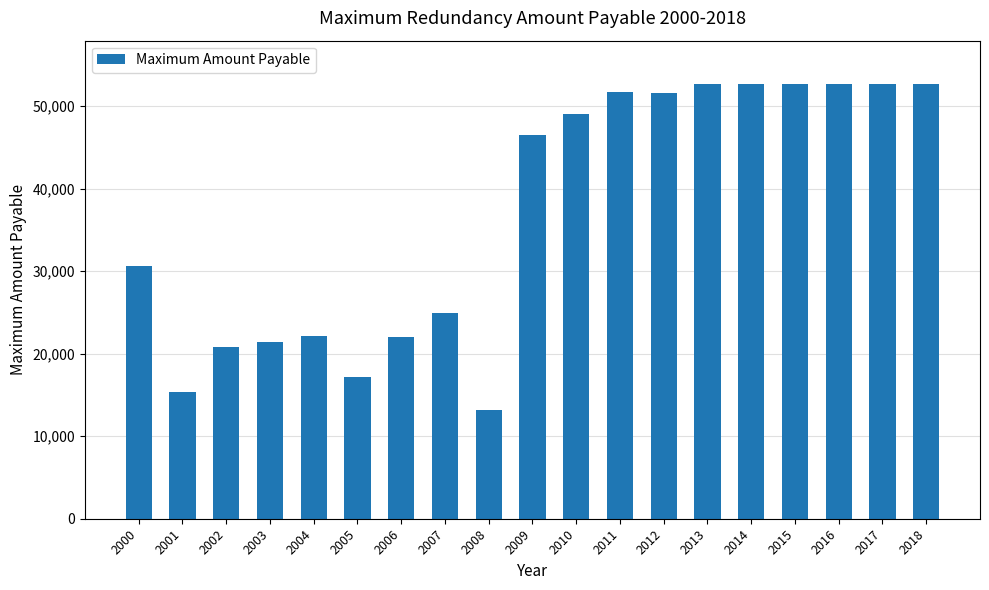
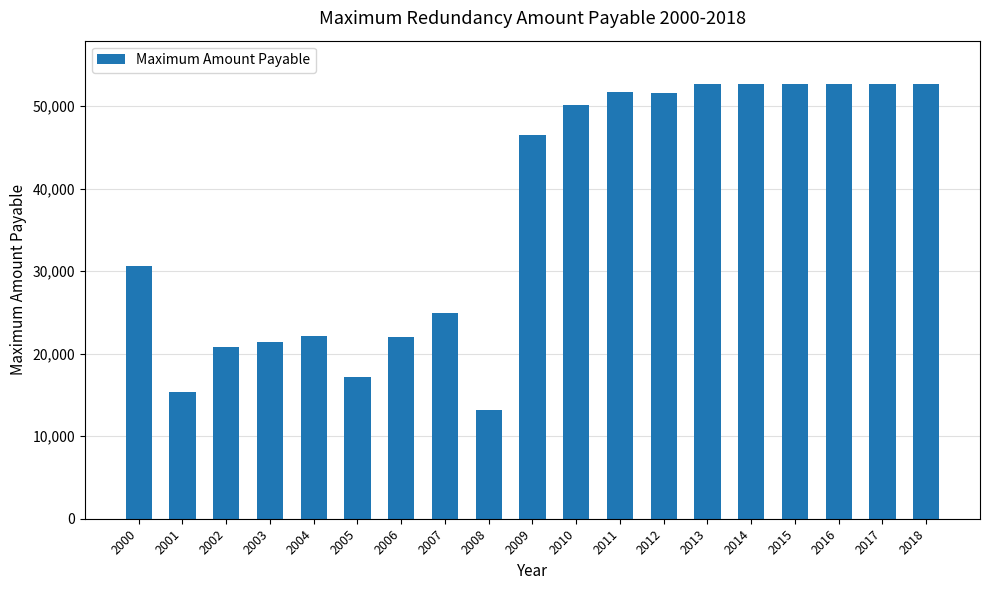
2010: 49,000 -> 50,000
